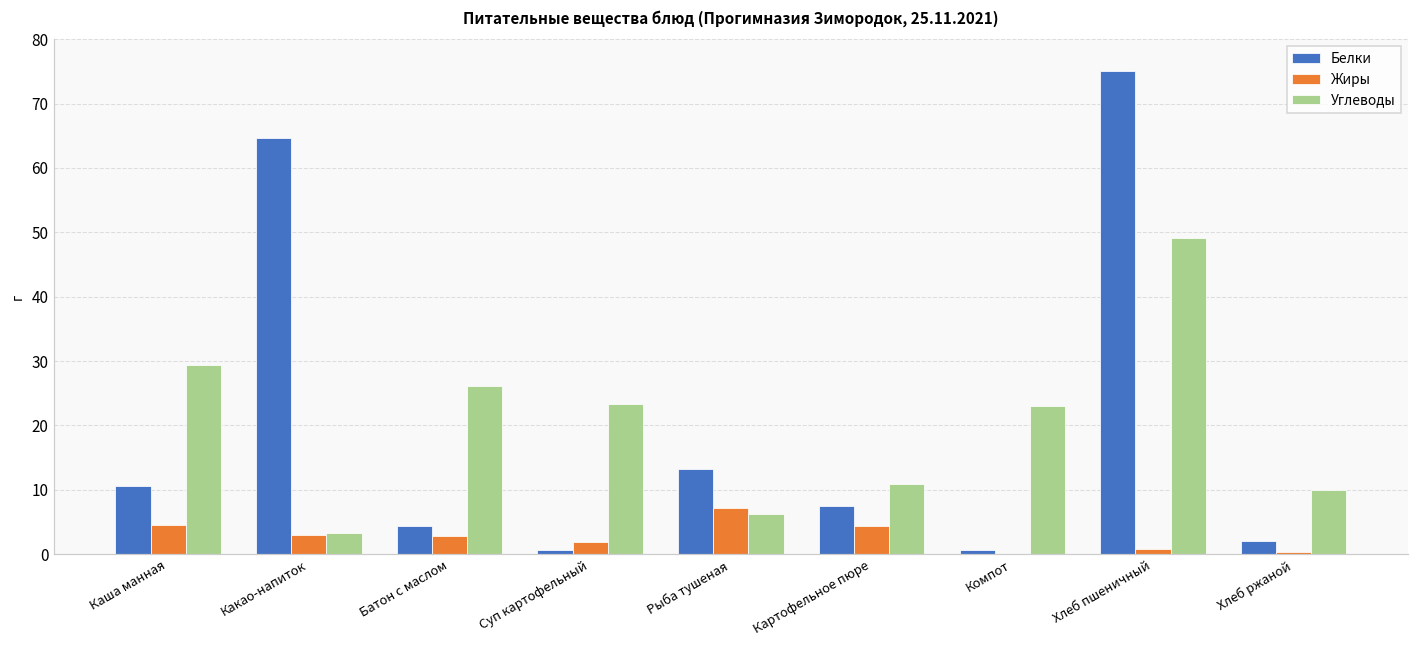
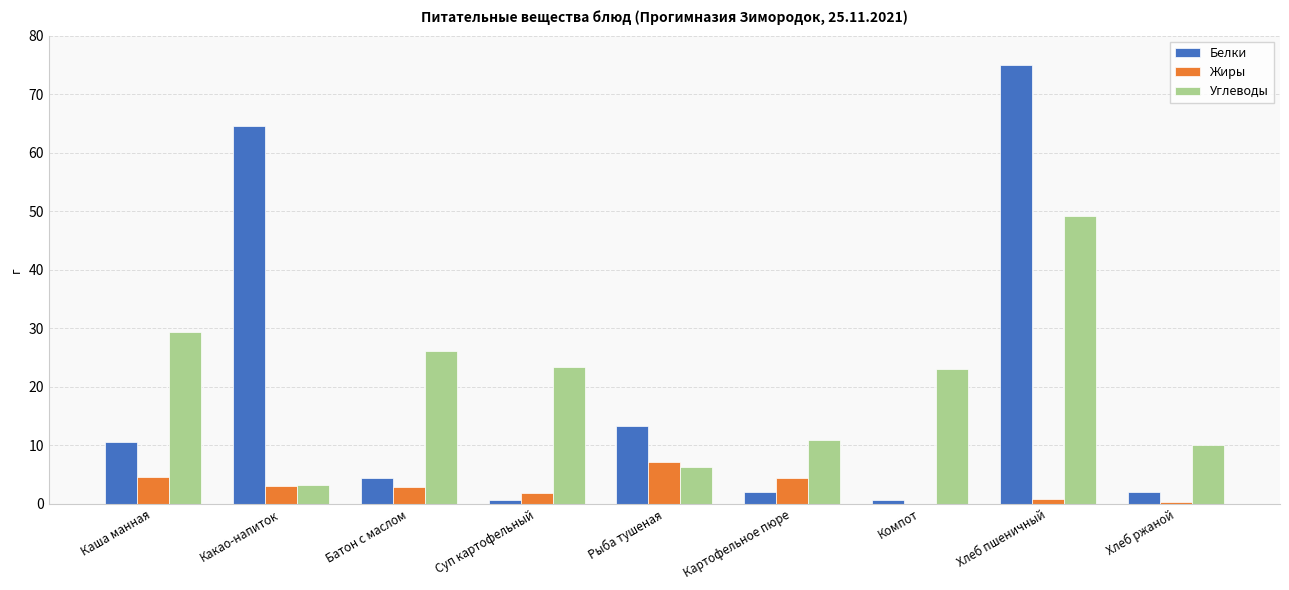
Белки, Картофельное пюре: 8 -> 2
